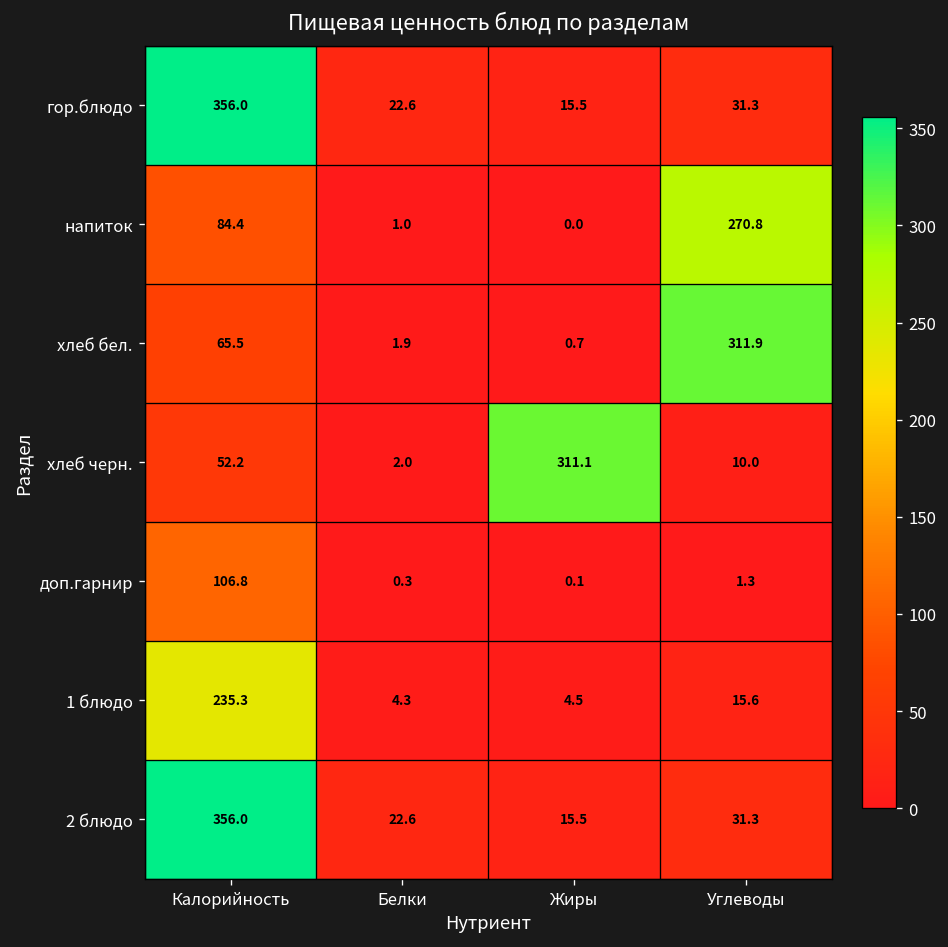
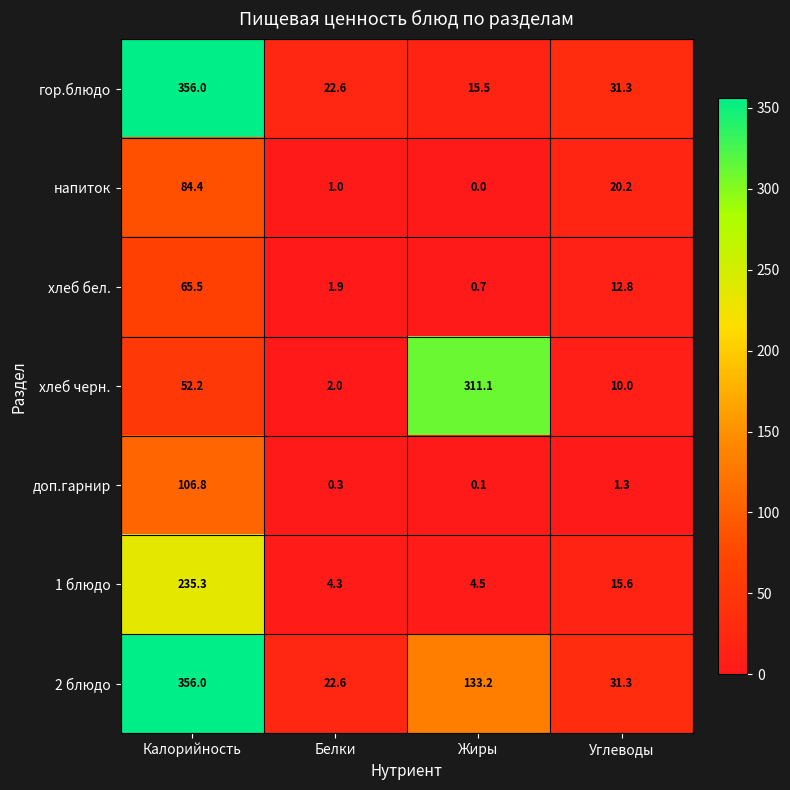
напиток, Углеводы: 270.8 -> 20.2
хлеб бел., Углеводы: 311.9 -> 12.8
2 блюдо, Жиры: 15.5 -> 133.2
